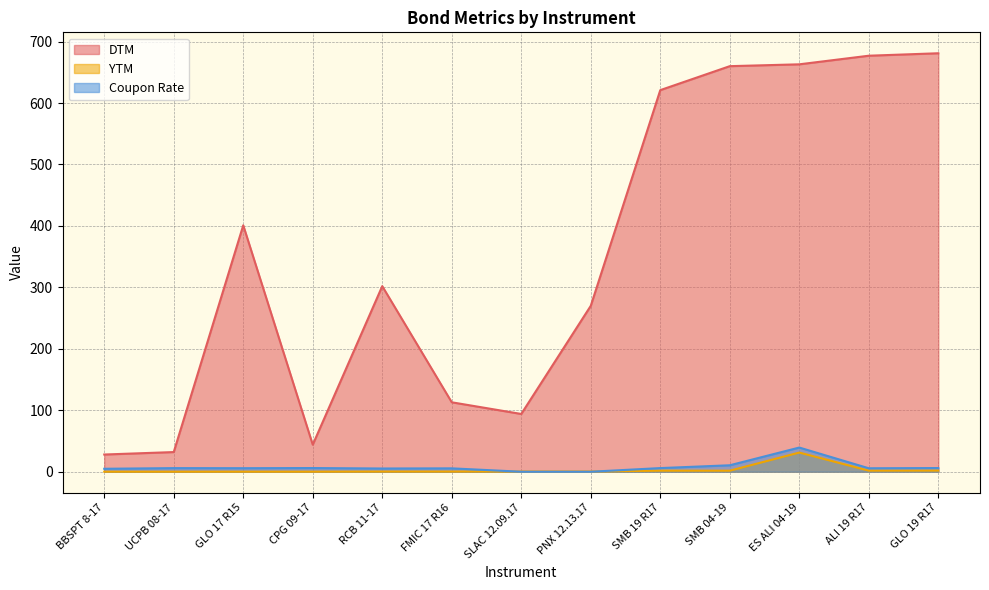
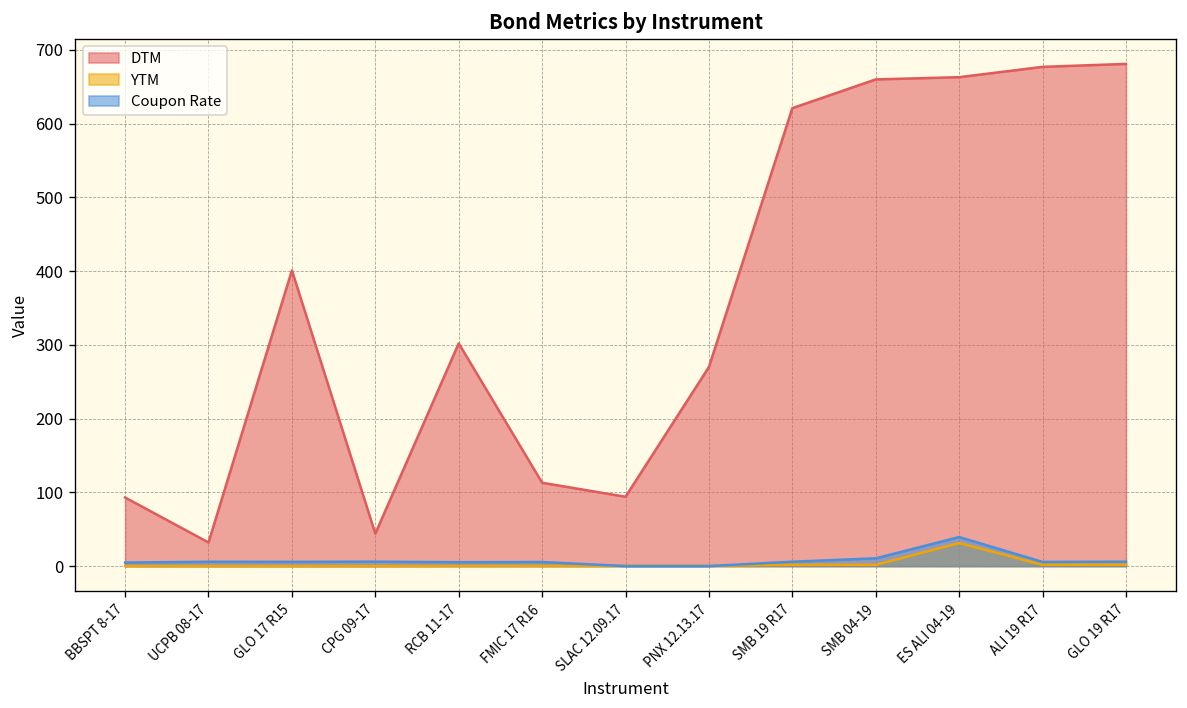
DTM, BBSPT 8-17: 30 -> 90
